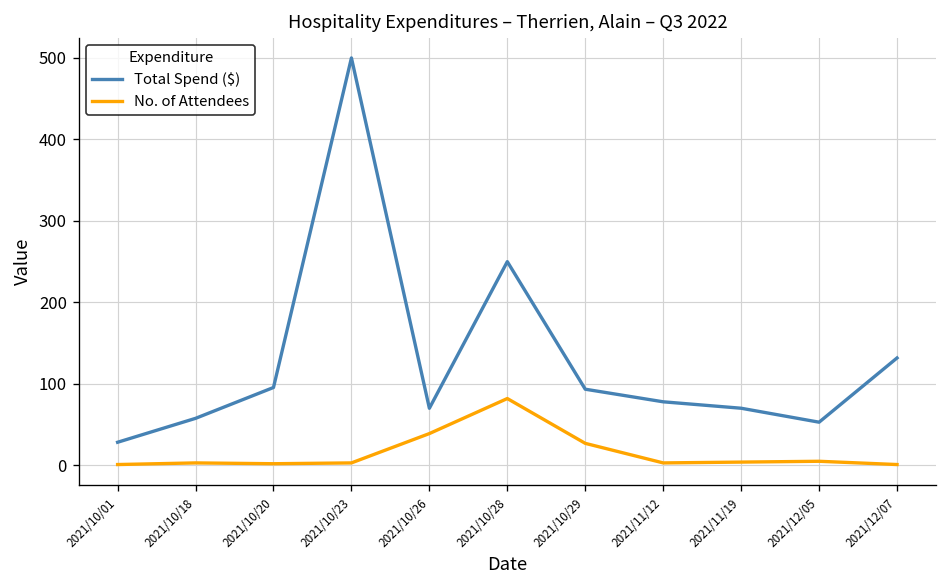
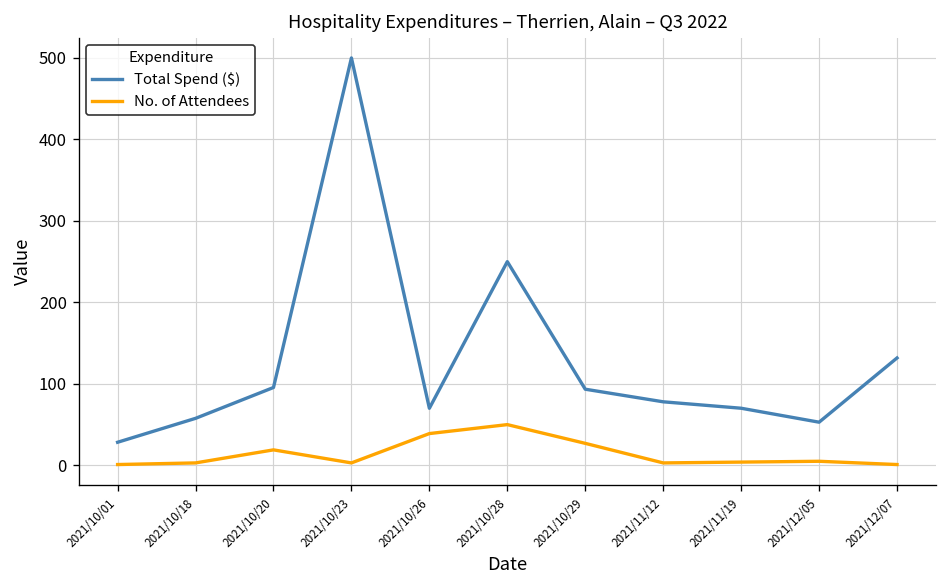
No. of Attendees, 2021/10/20: 0 -> 20
No. of Attendees, 2021/10/28: 80 -> 50
